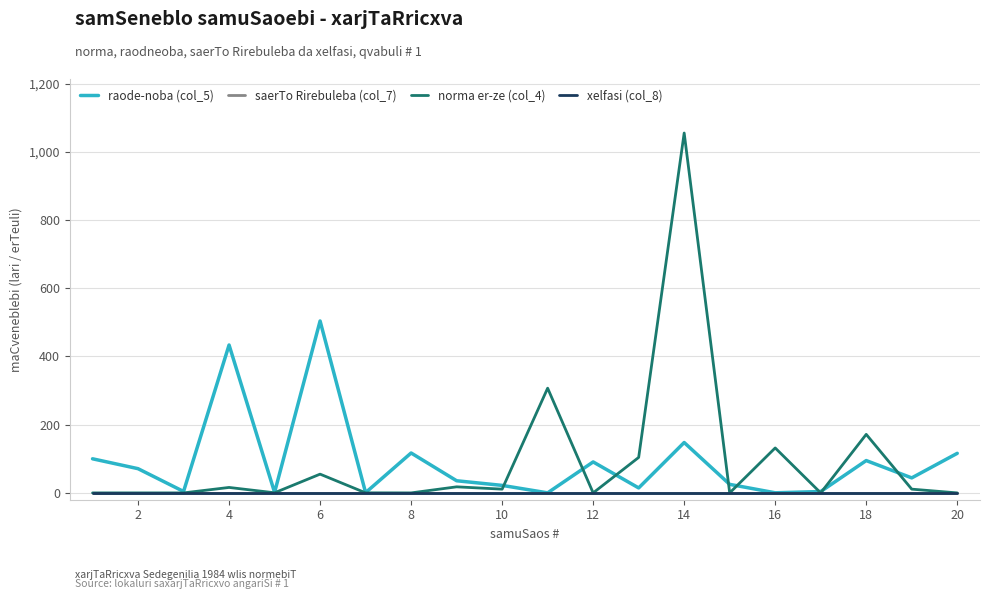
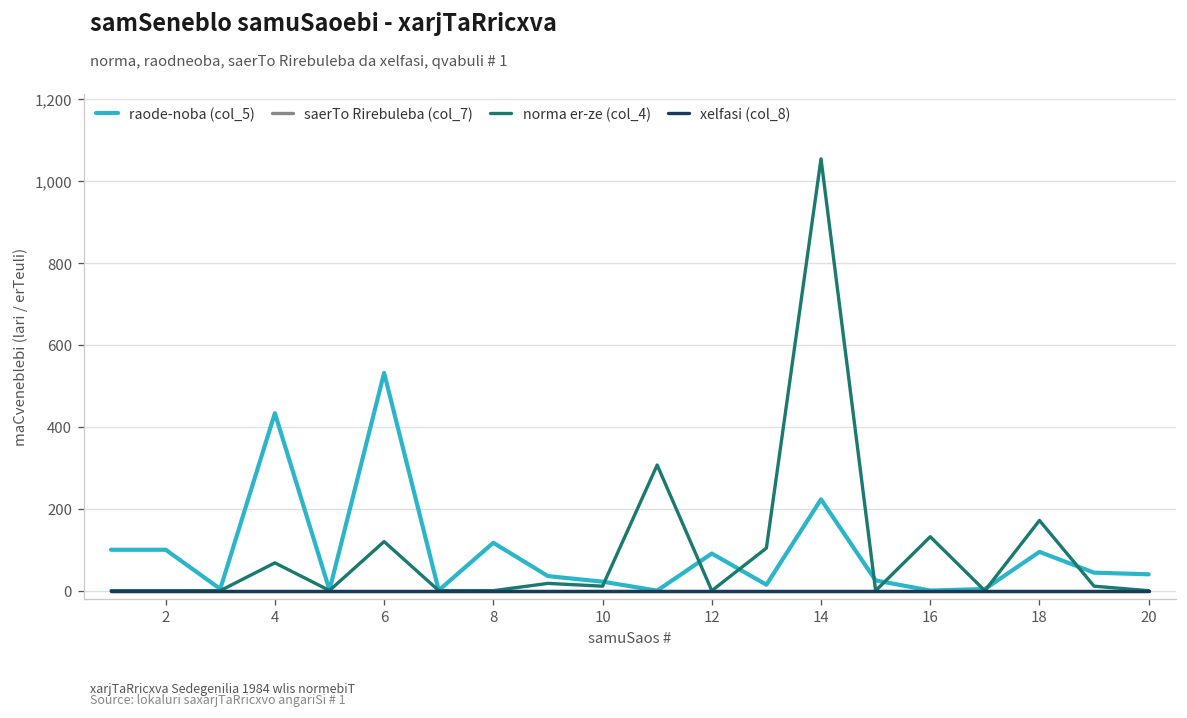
raode-noba (col_5), 2: 70 -> 100
norma er-ze (col_4), 4: 20 -> 70
raode-noba (col_5), 6: 500 -> 530
norma er-ze (col_4), 6: 60 -> 120
raode-noba (col_5), 14: 150 -> 220
raode-noba (col_5), 20: 120 -> 40
